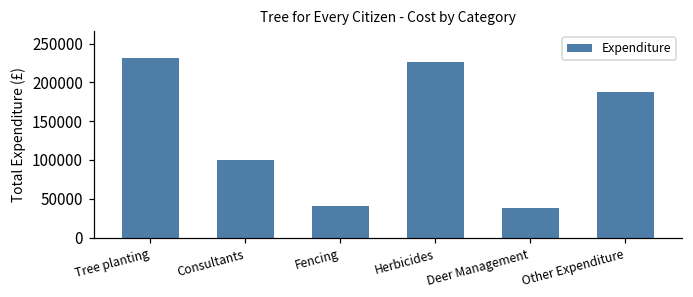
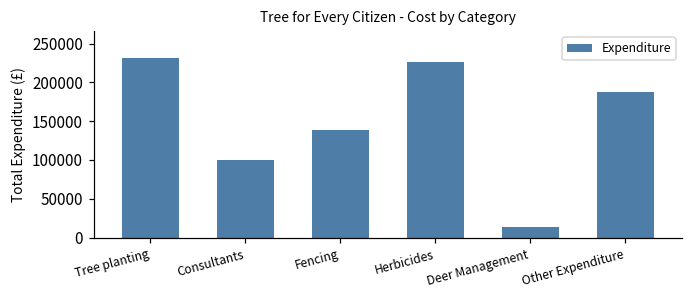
Fencing: 40000 -> 140000
Deer Management: 40000 -> 10000
